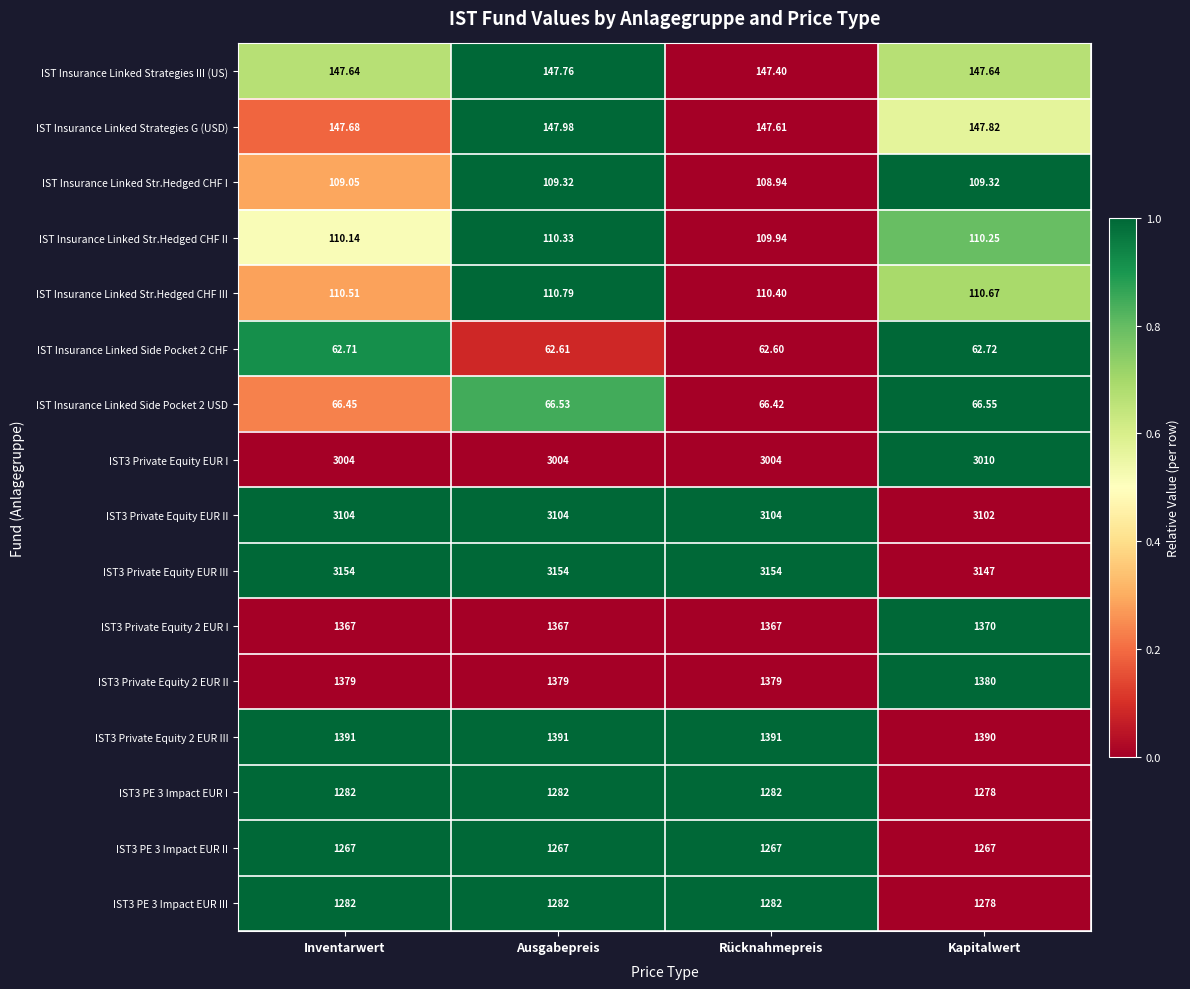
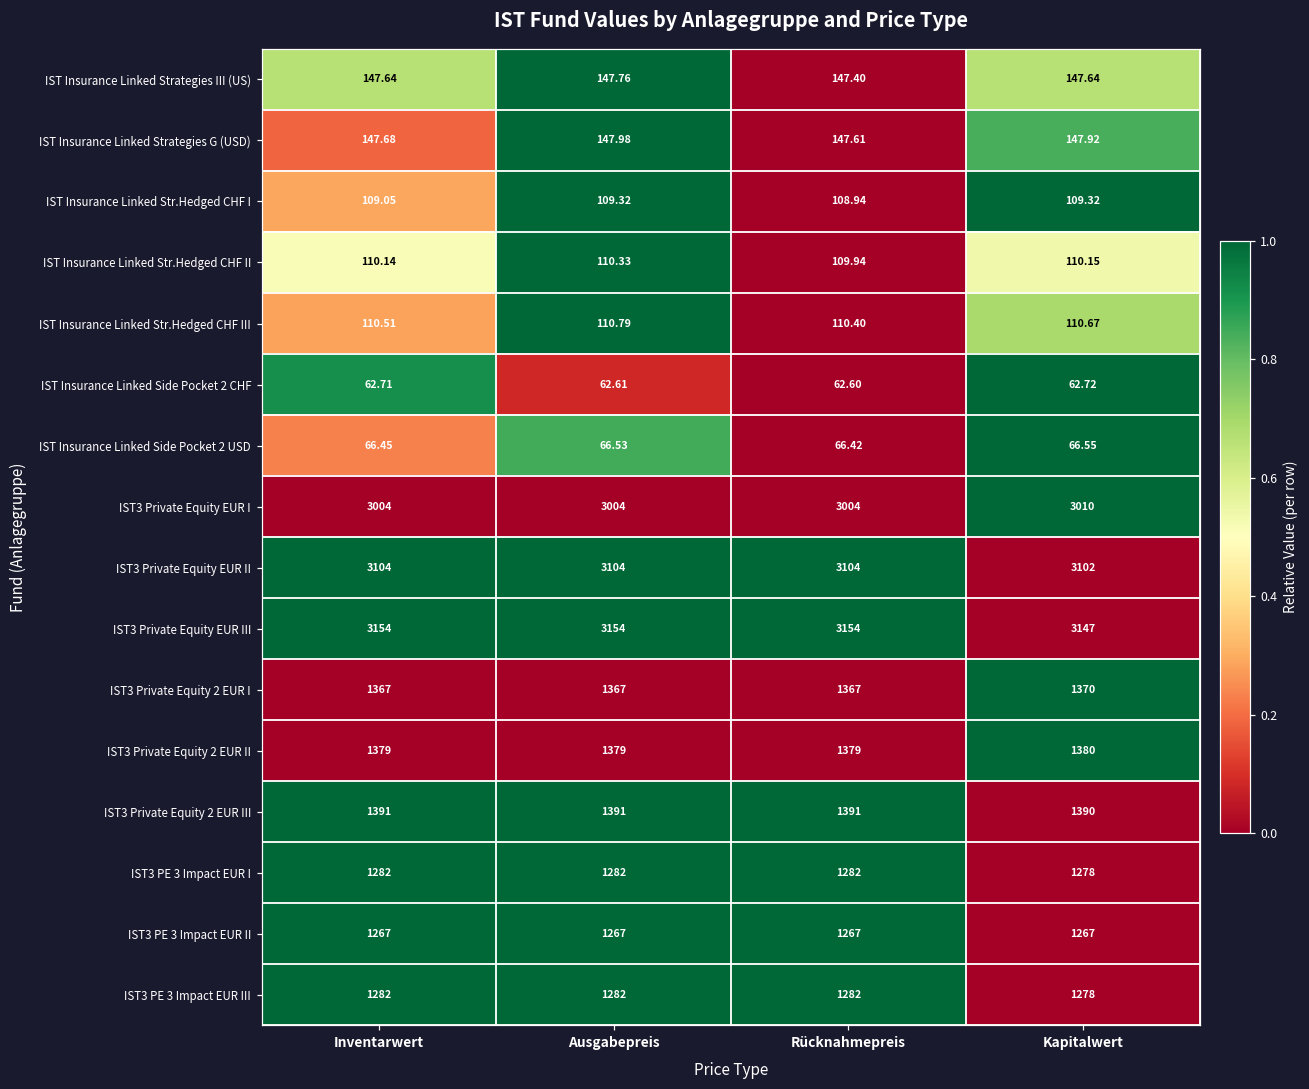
IST Insurance Linked Strategies G (USD), Kapitalwert: 147.82 -> 147.92
IST Insurance Linked Str.Hedged CHF II, Kapitalwert: 110.25 -> 110.15
